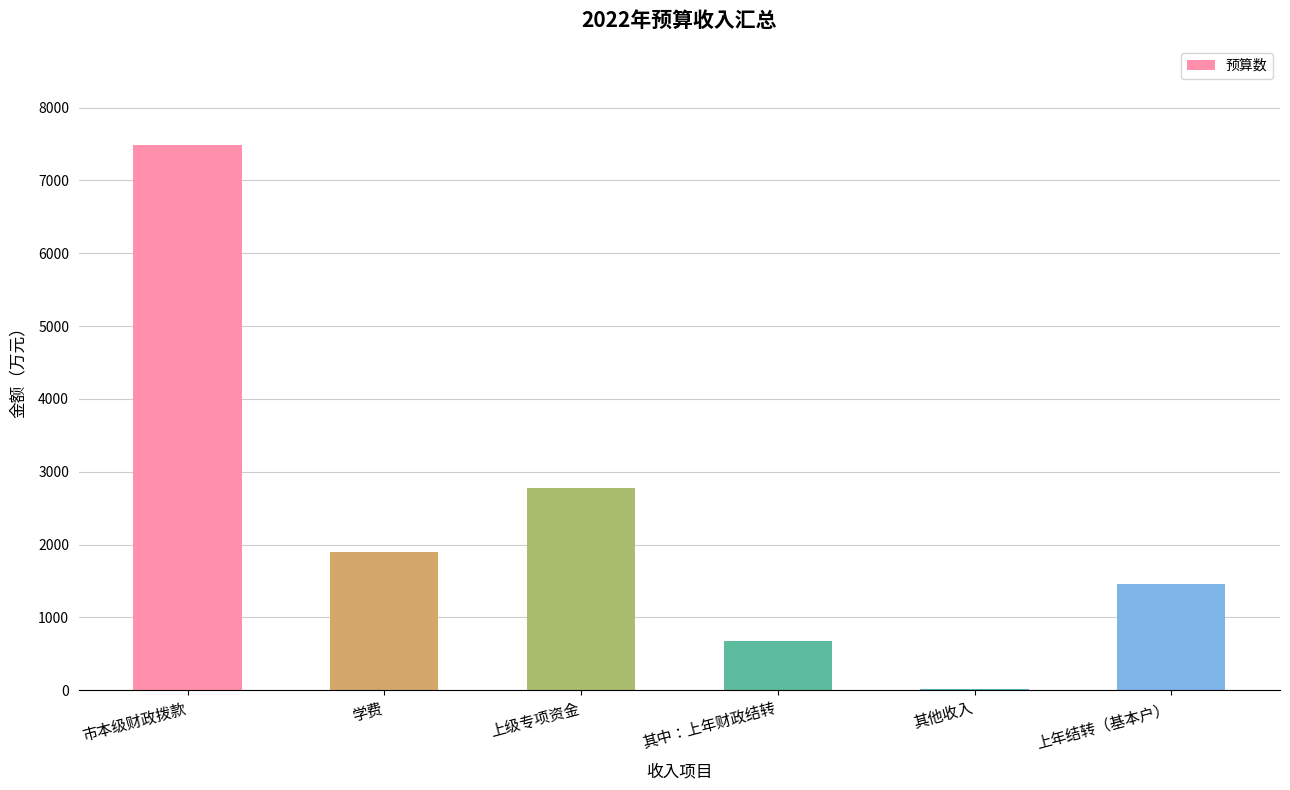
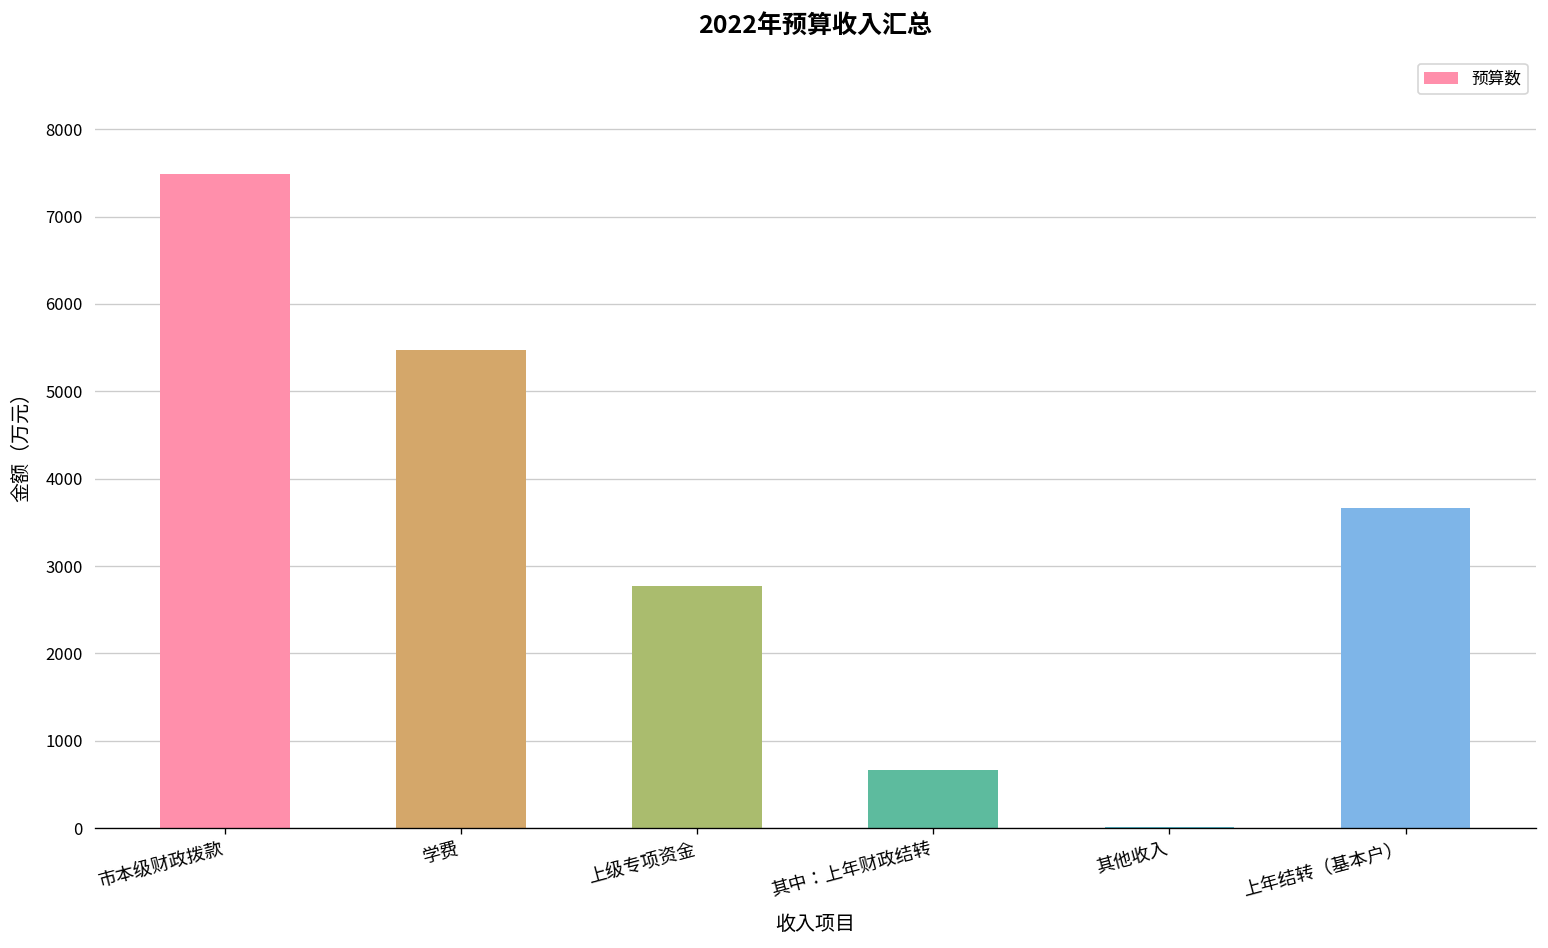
学费: 1900 -> 5500
上年结转（基本户）: 1500 -> 3700
